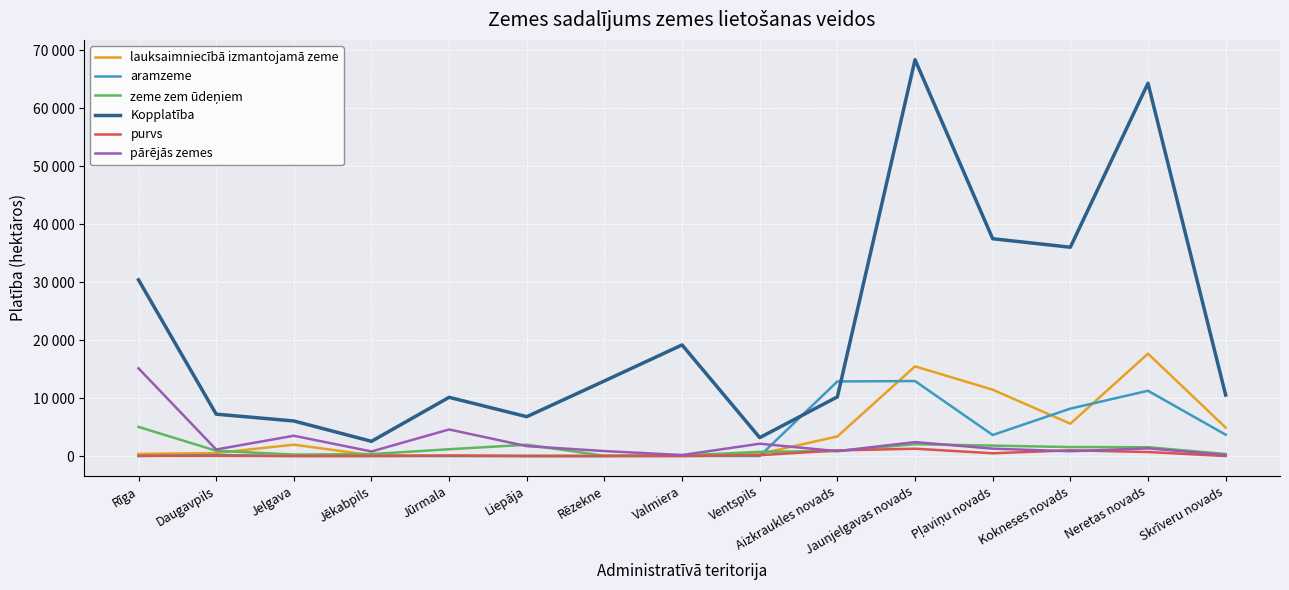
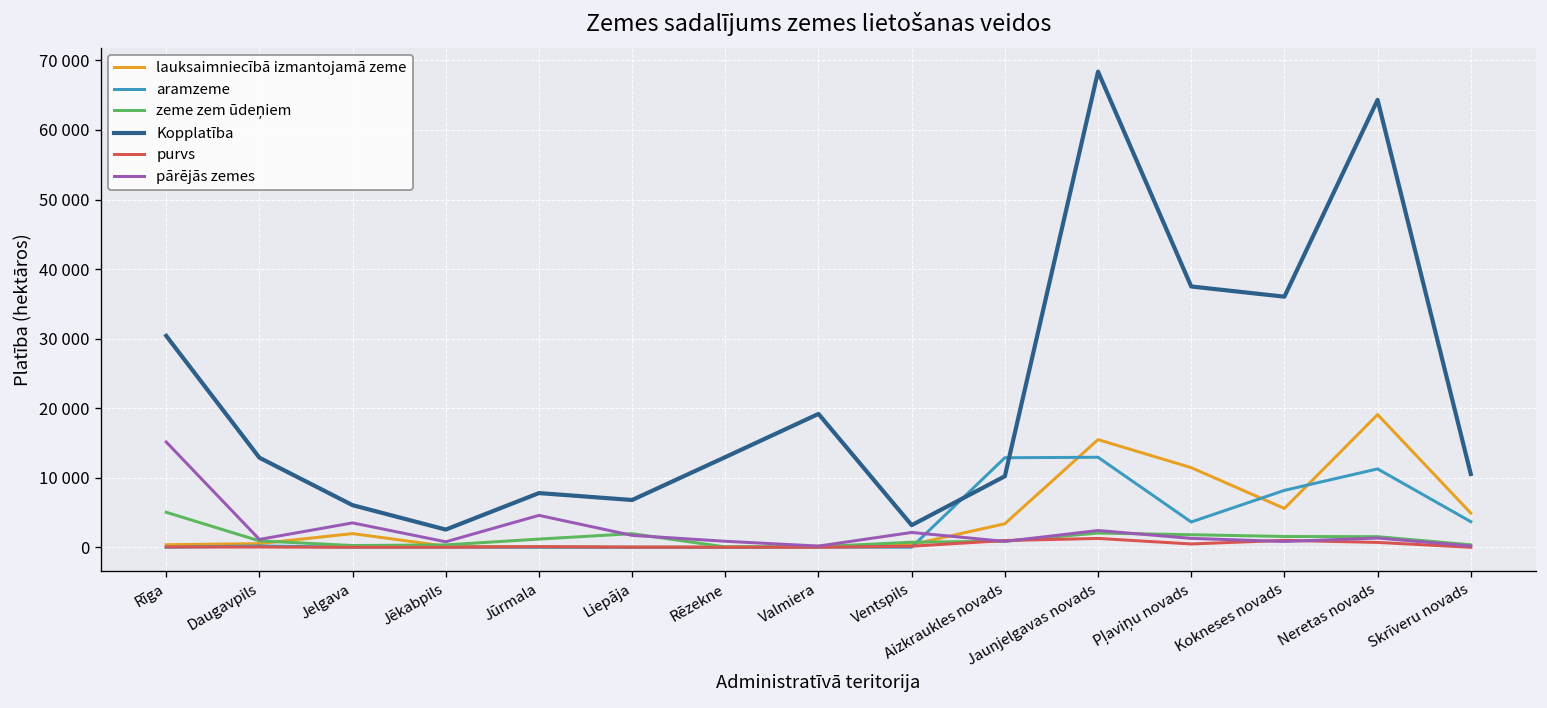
Kopplatība, Daugavpils: 7000 -> 13000
Kopplatība, Jūrmala: 10000 -> 8000
lauksaimniecībā izmantojamā zeme, Neretas novads: 18000 -> 19000
